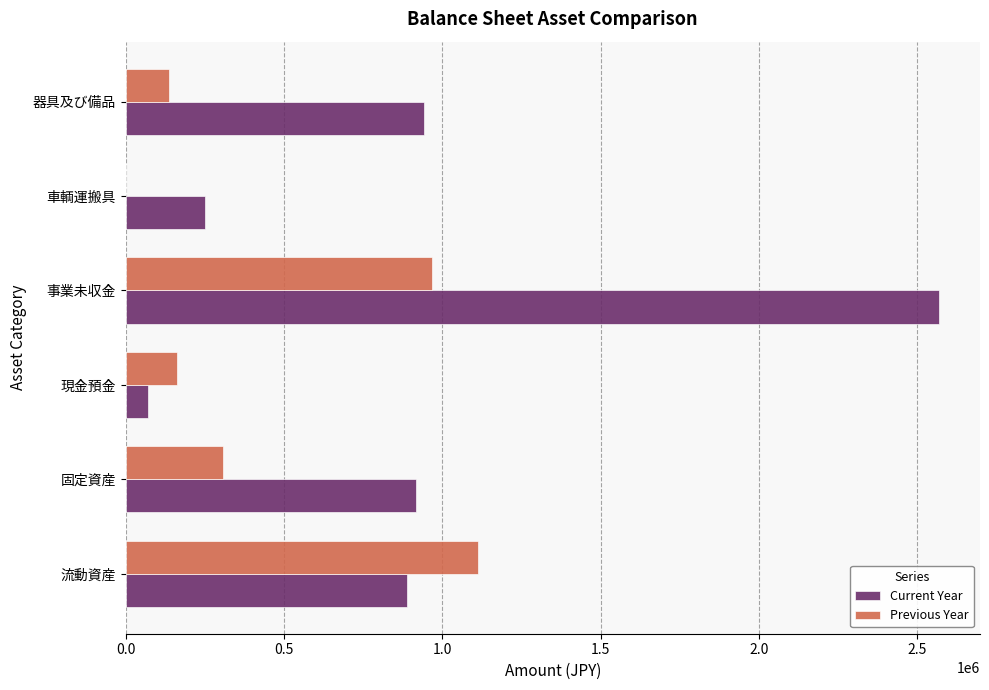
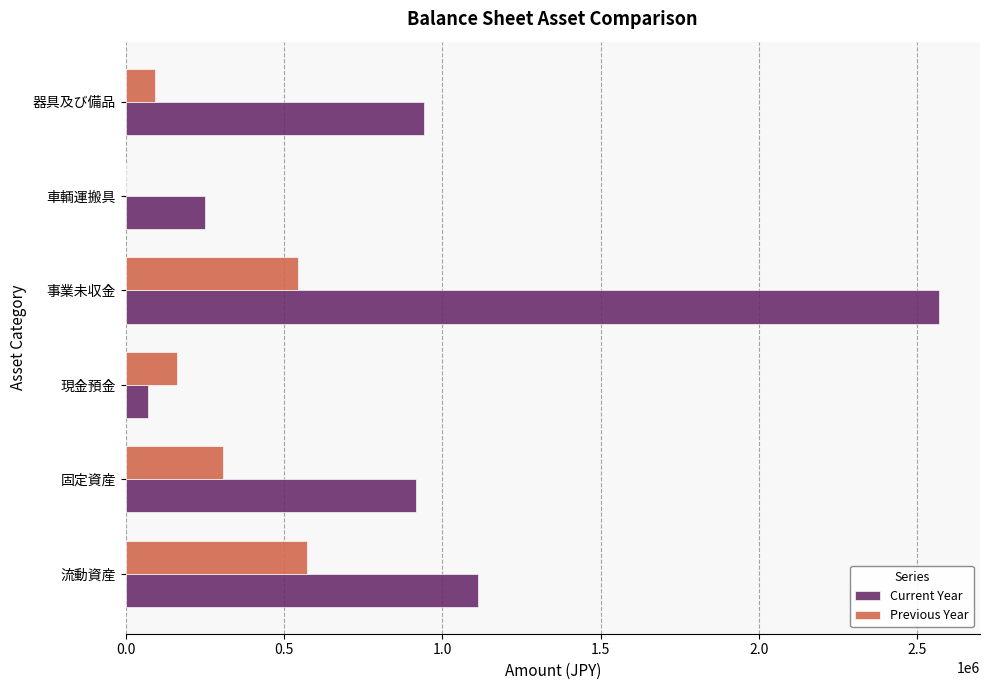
Previous Year, 器具及び備品: 140000 -> 90000
Previous Year, 事業未収金: 970000 -> 540000
Previous Year, 流動資産: 1110000 -> 570000
Current Year, 流動資産: 890000 -> 1110000
